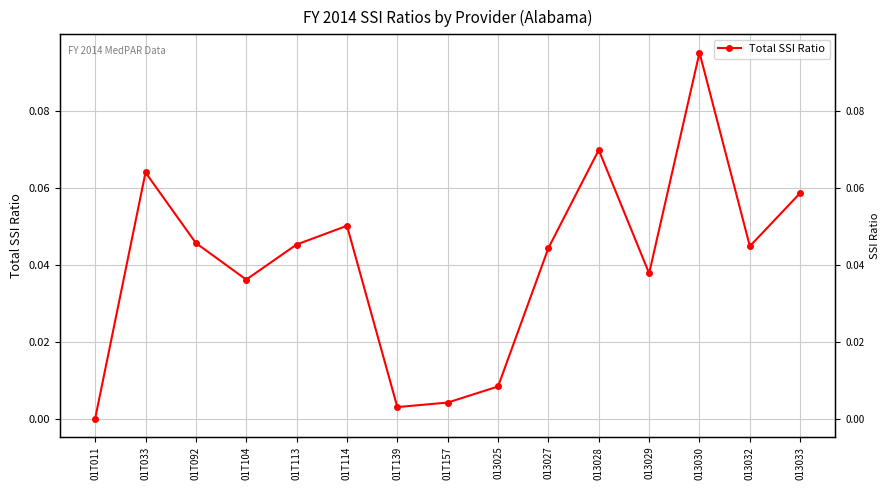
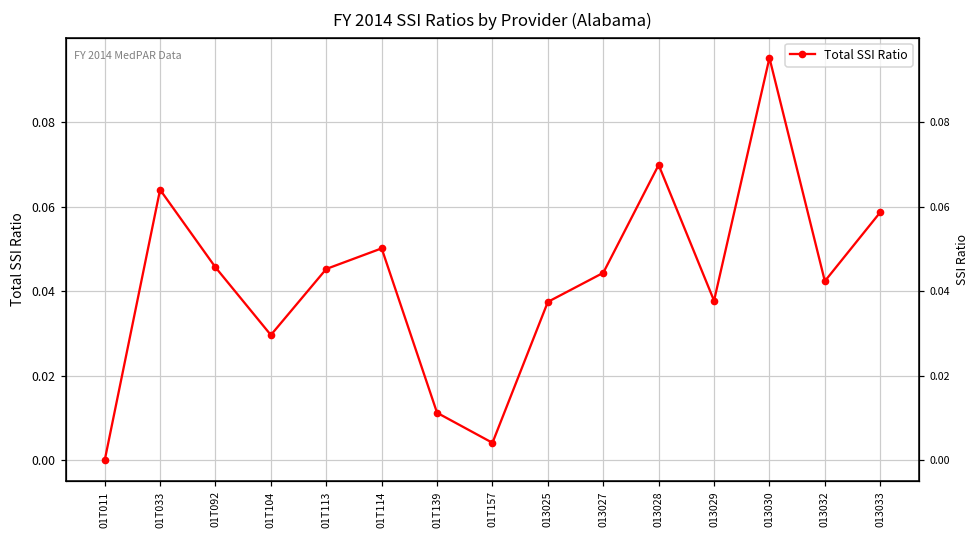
01T104: 0.036 -> 0.030
01T139: 0.003 -> 0.011
013025: 0.008 -> 0.037
013032: 0.045 -> 0.042
